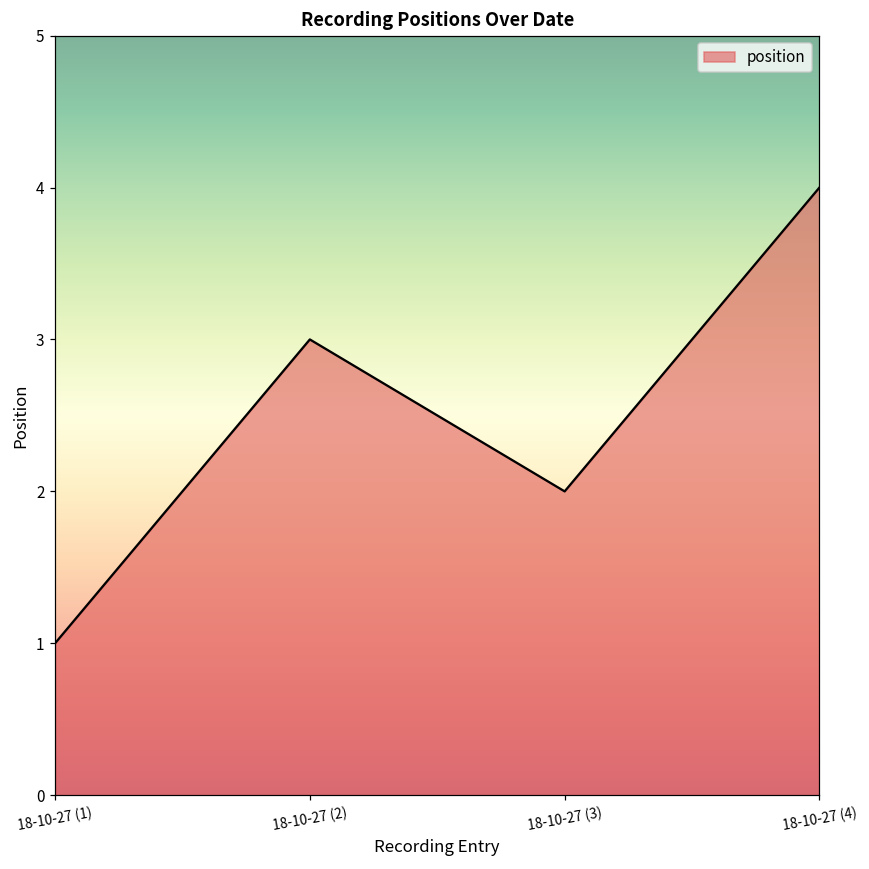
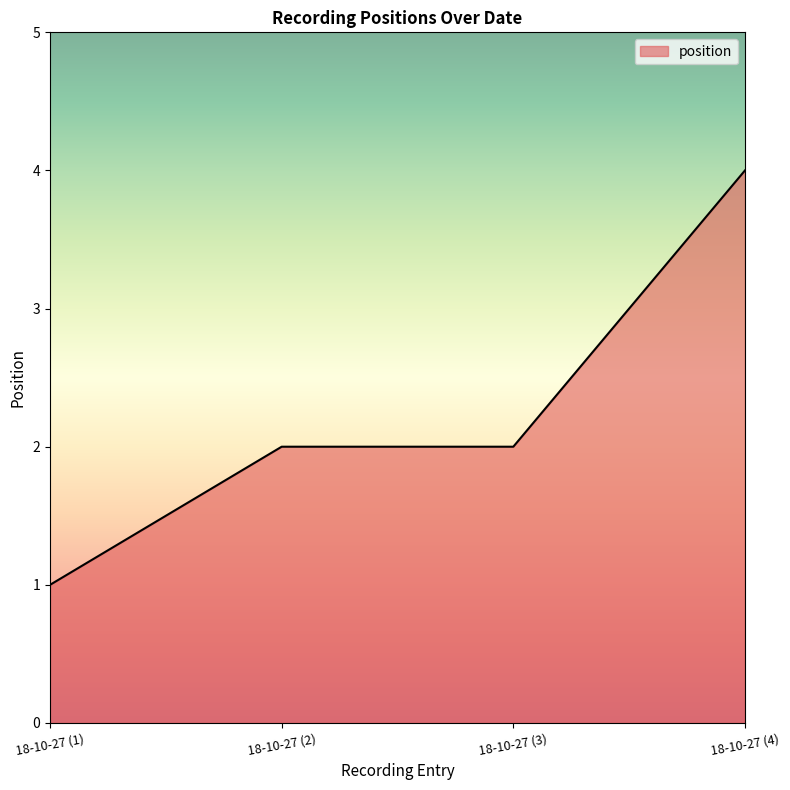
18-10-27 (2): 3 -> 2
